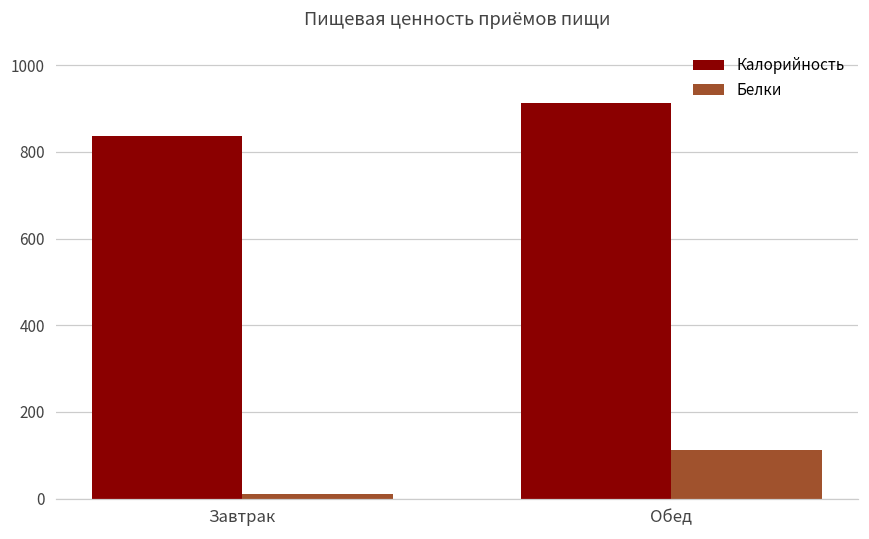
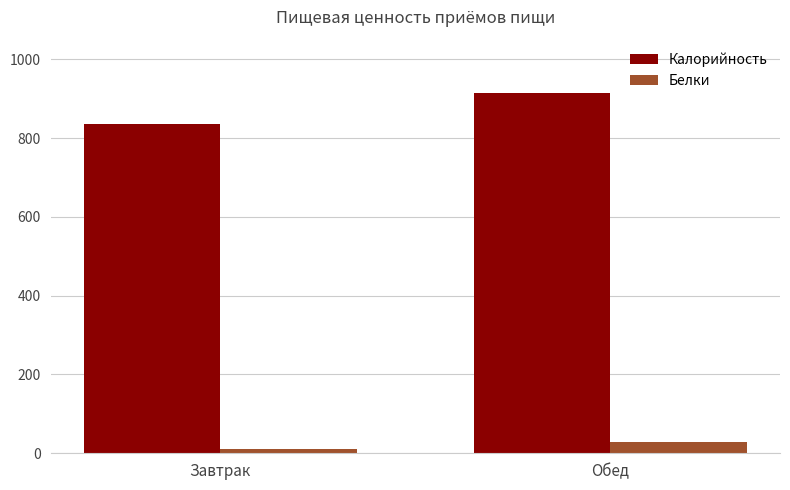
Белки, Обед: 110 -> 30
